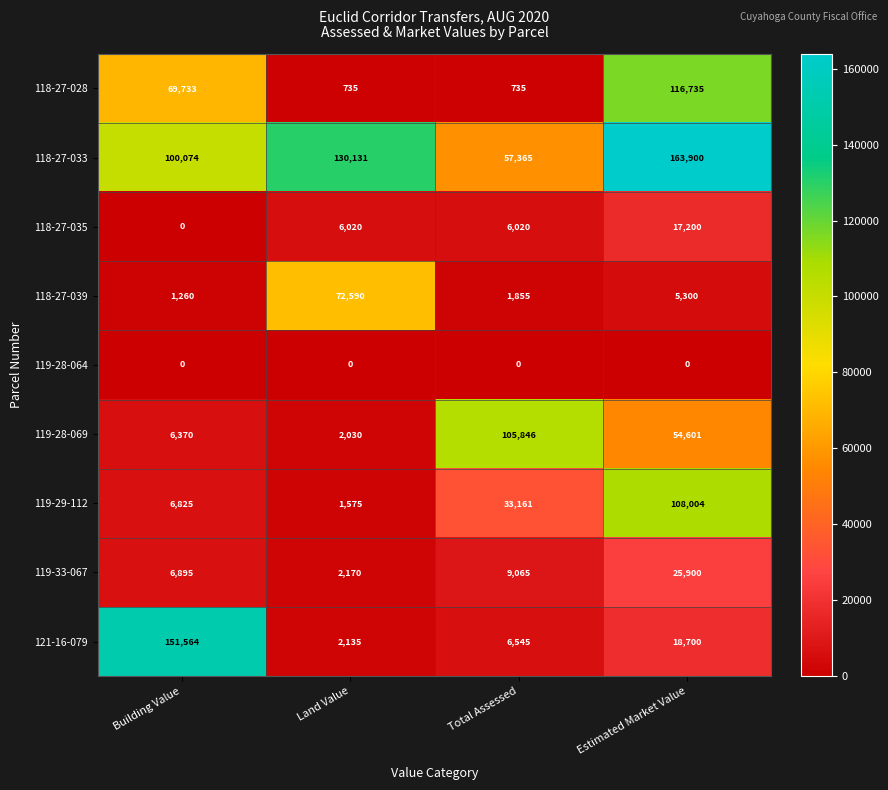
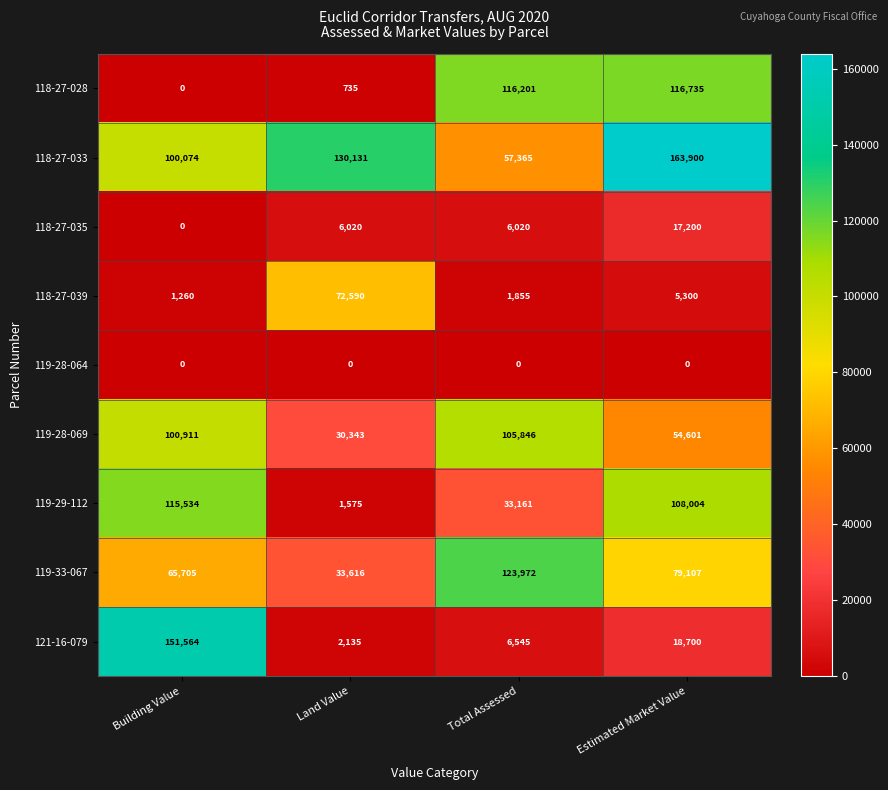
118-27-028, Building Value: 69,733 -> 0
118-27-028, Total Assessed: 735 -> 116,201
119-28-069, Building Value: 6,370 -> 100,911
119-28-069, Land Value: 2,030 -> 30,343
119-29-112, Building Value: 6,825 -> 115,534
119-33-067, Building Value: 6,895 -> 65,705
119-33-067, Land Value: 2,170 -> 33,616
119-33-067, Total Assessed: 9,065 -> 123,972
119-33-067, Estimated Market Value: 25,900 -> 79,107
